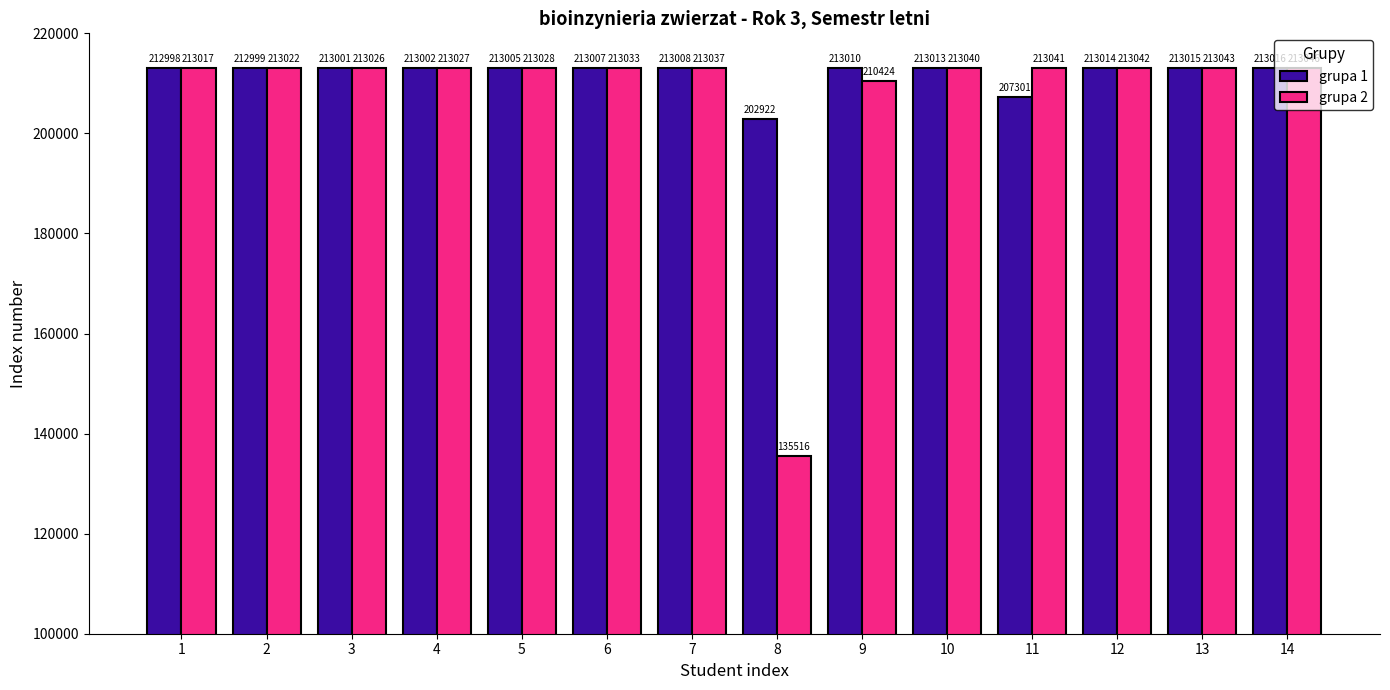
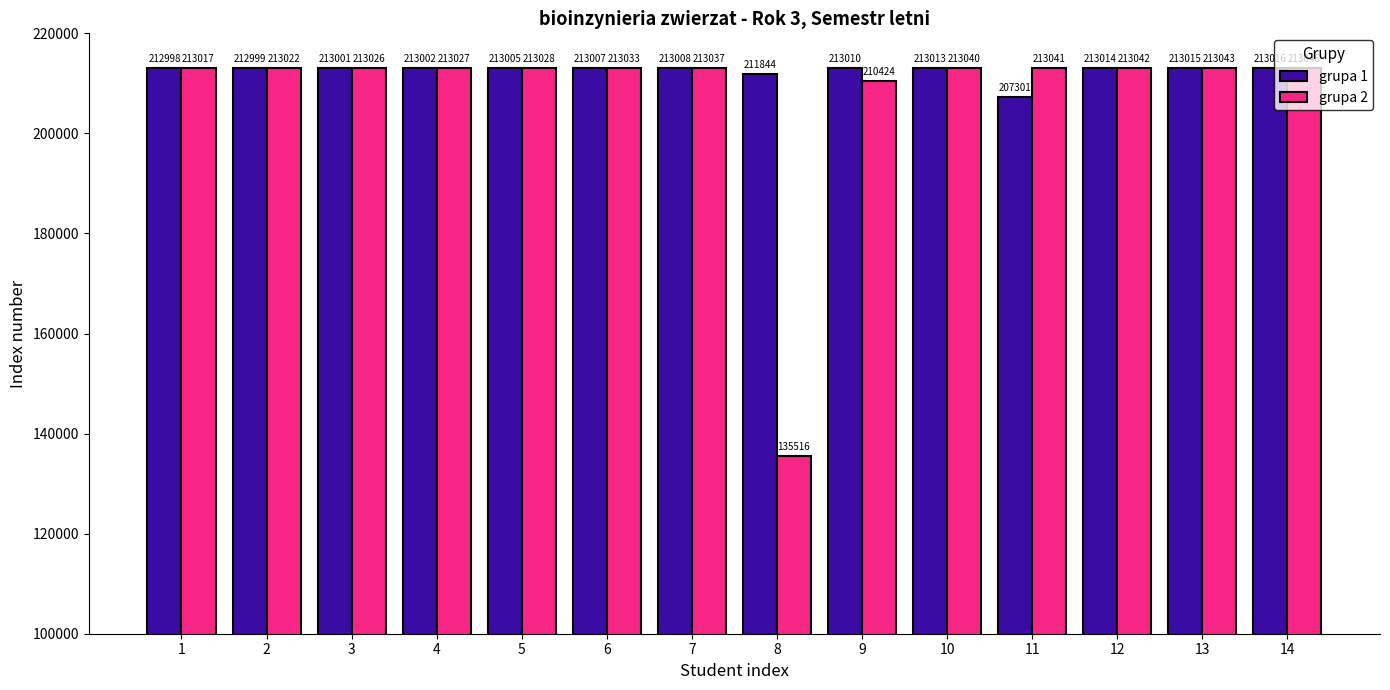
grupa 1, 8: 202922 -> 211844
